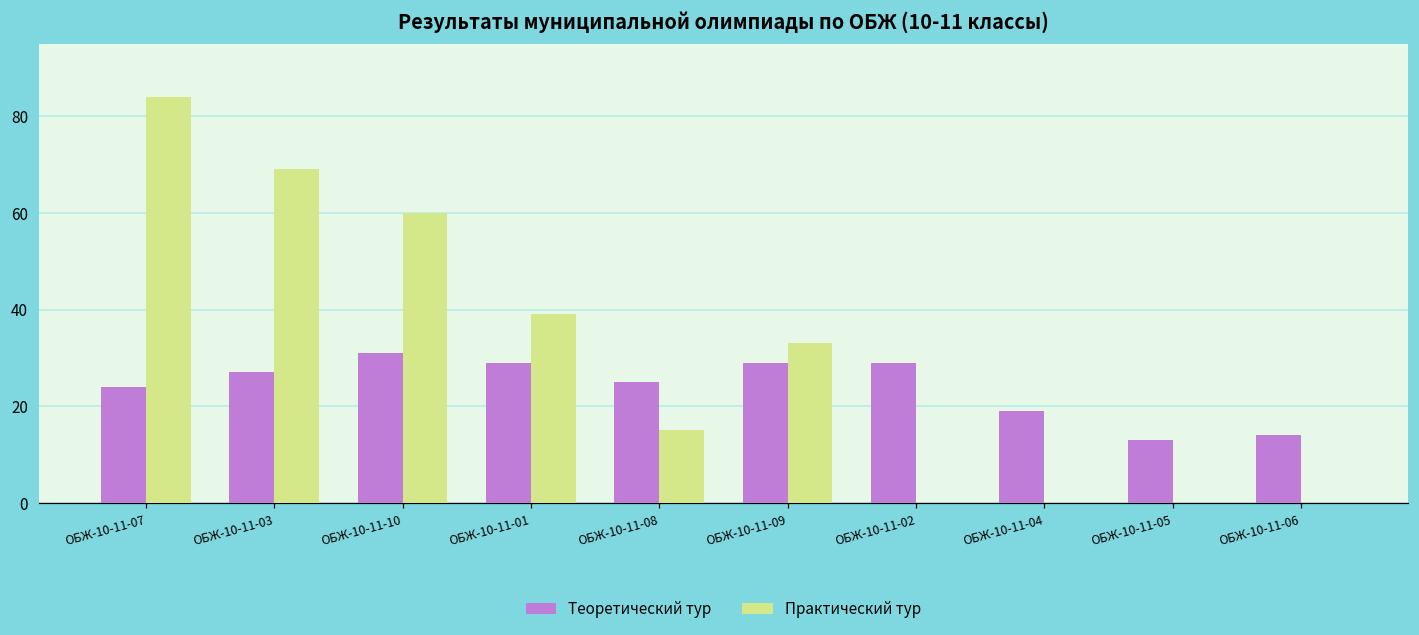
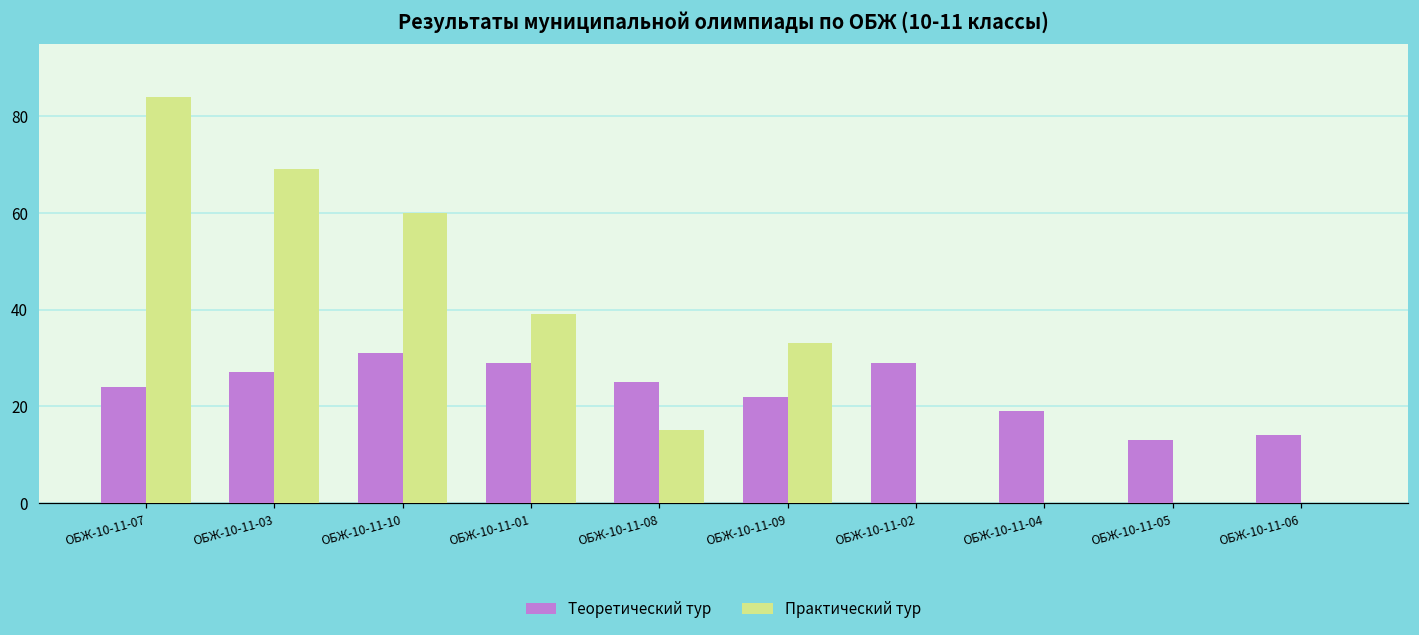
Теоретический тур, ОБЖ-10-11-09: 29 -> 22
